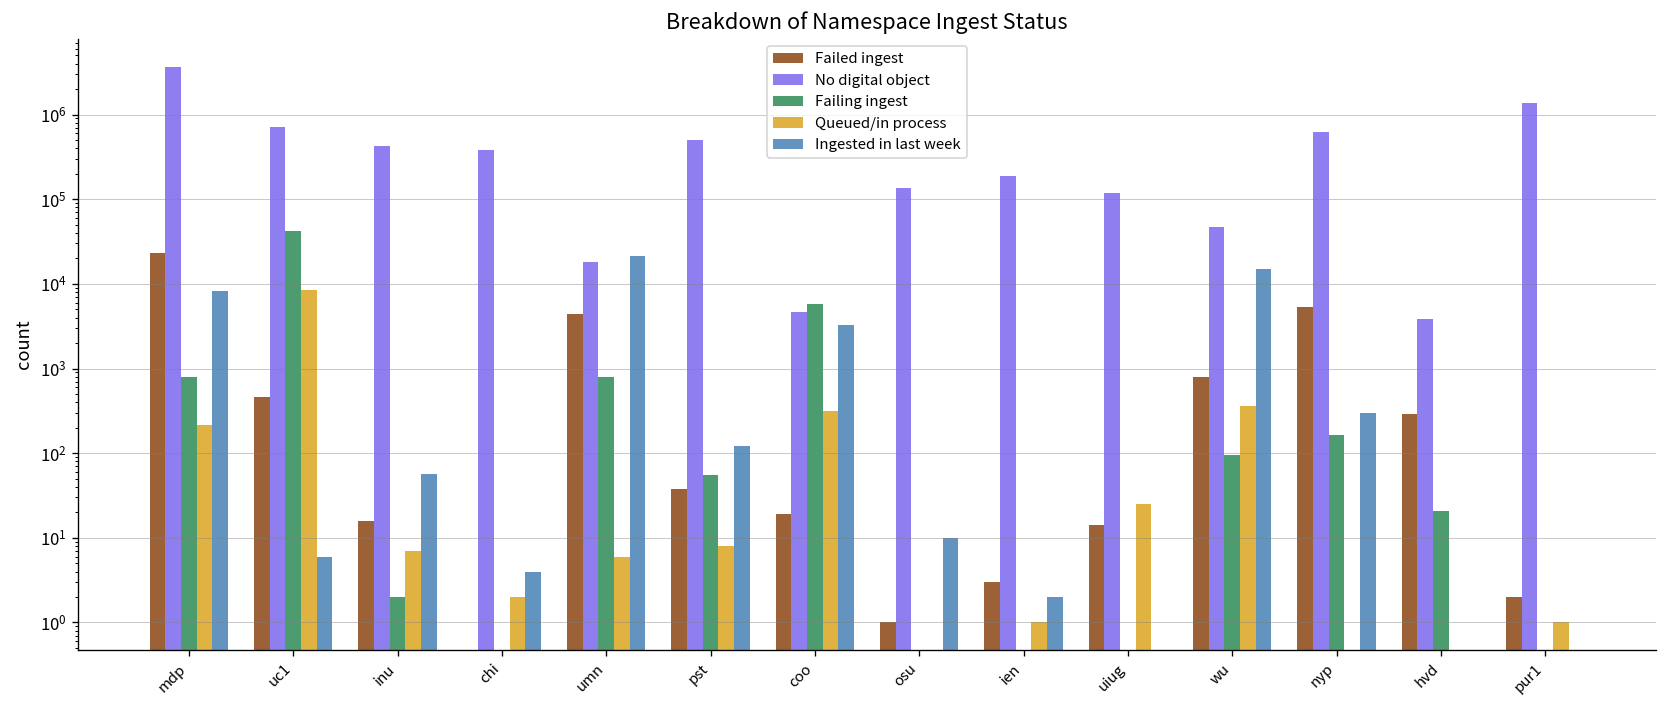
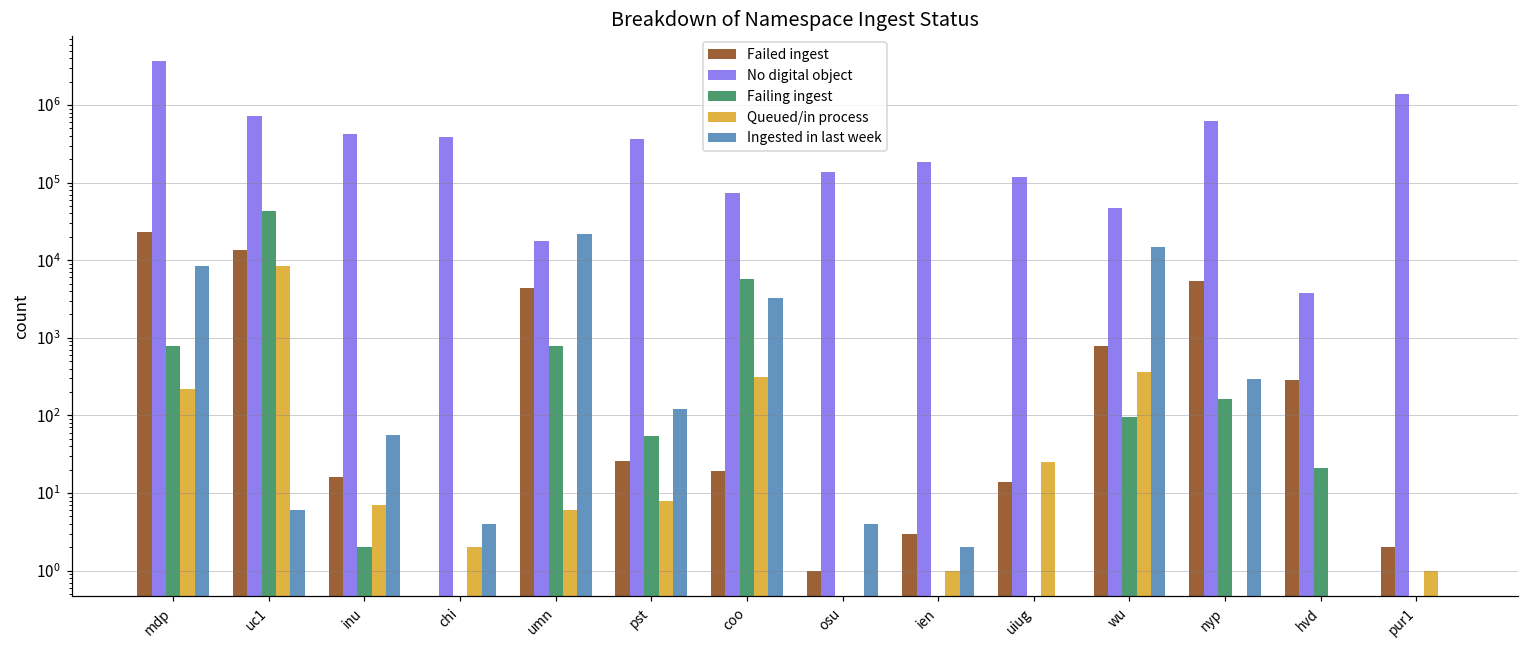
Failed ingest, uc1: 500 -> 13000
Failed ingest, pst: 40 -> 26
No digital object, pst: 500000 -> 400000
No digital object, coo: 5000 -> 70000
Ingested in last week, osu: 10 -> 4
